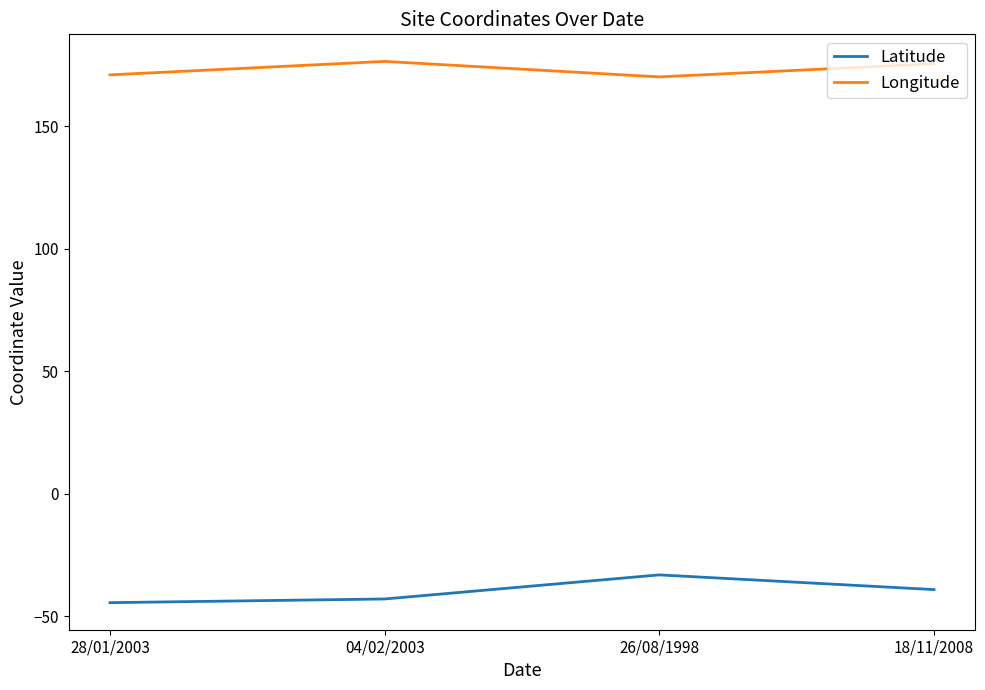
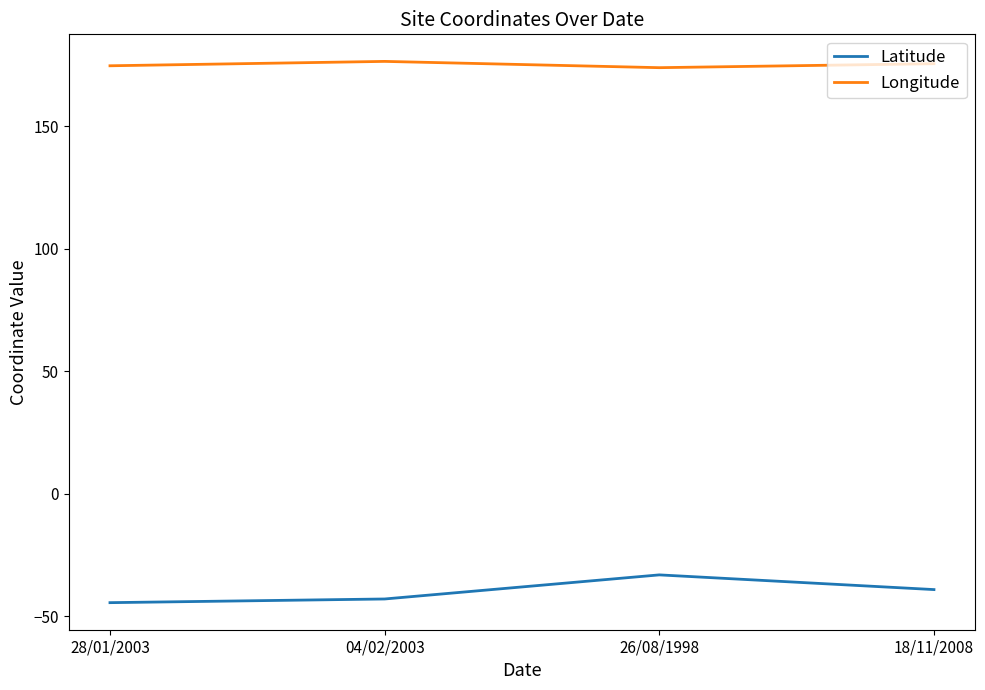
Longitude, 28/01/2003: 171 -> 175
Longitude, 26/08/1998: 170 -> 174
